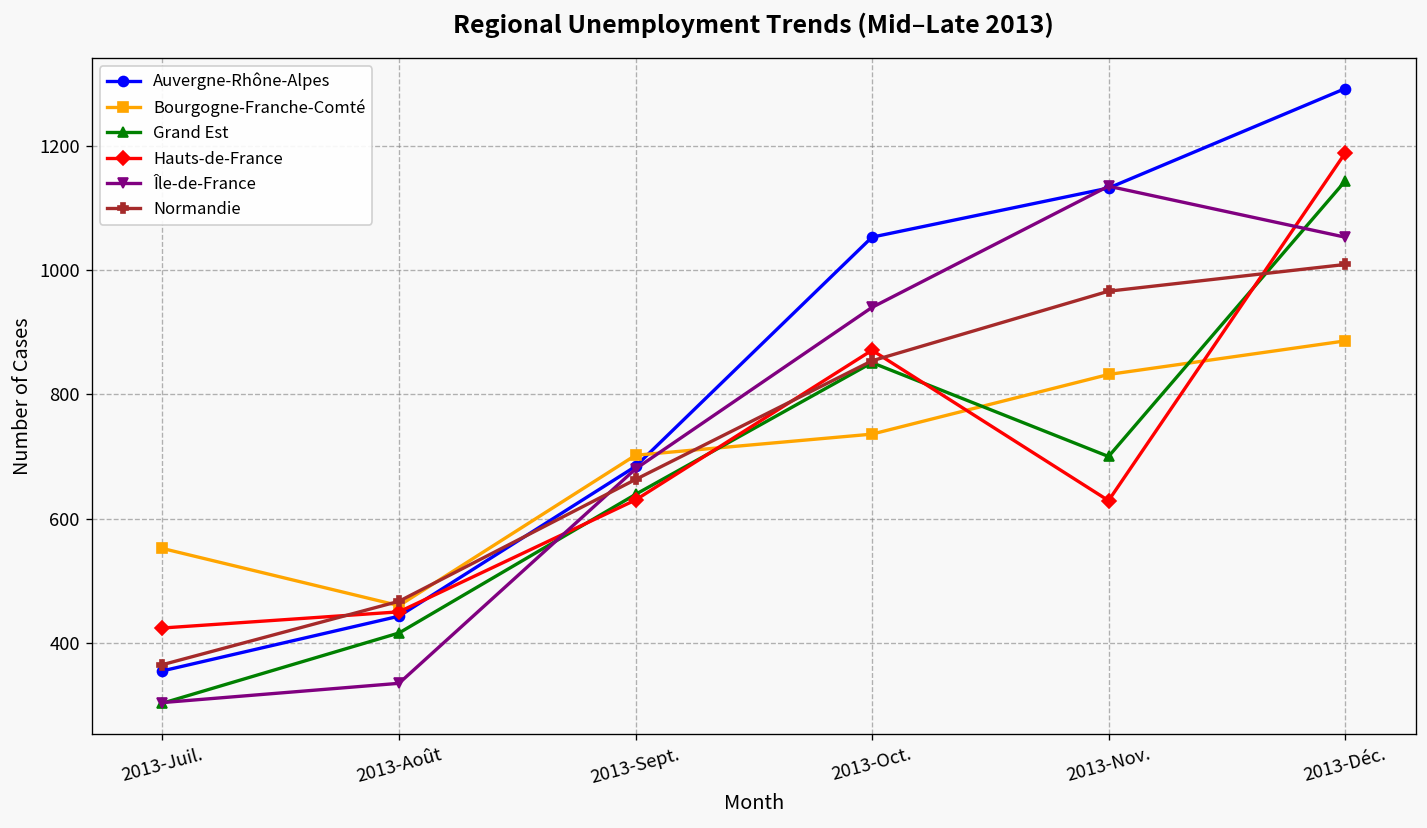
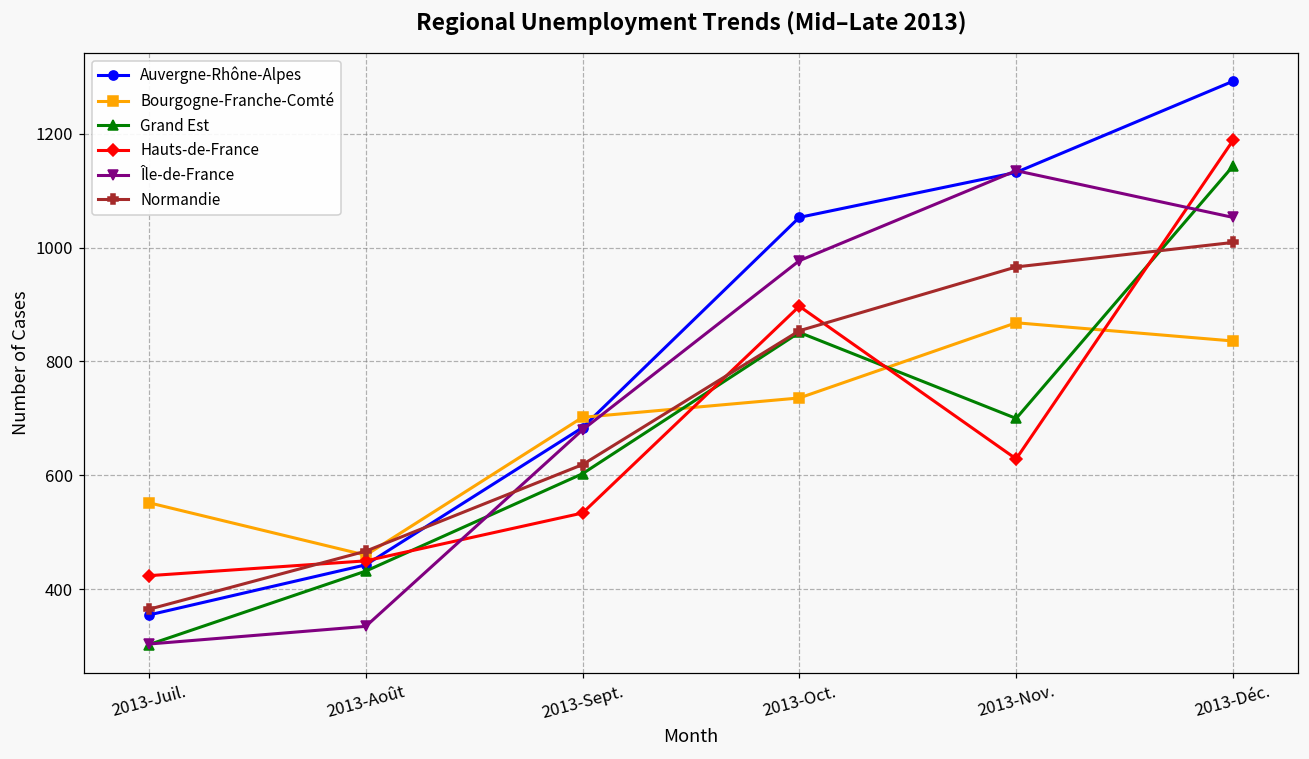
Grand Est, 2013-Août: 420 -> 430
Grand Est, 2013-Sept.: 640 -> 600
Hauts-de-France, 2013-Sept.: 630 -> 530
Normandie, 2013-Sept.: 660 -> 620
Hauts-de-France, 2013-Oct.: 870 -> 900
Île-de-France, 2013-Oct.: 940 -> 980
Bourgogne-Franche-Comté, 2013-Nov.: 830 -> 870
Bourgogne-Franche-Comté, 2013-Déc.: 890 -> 840
